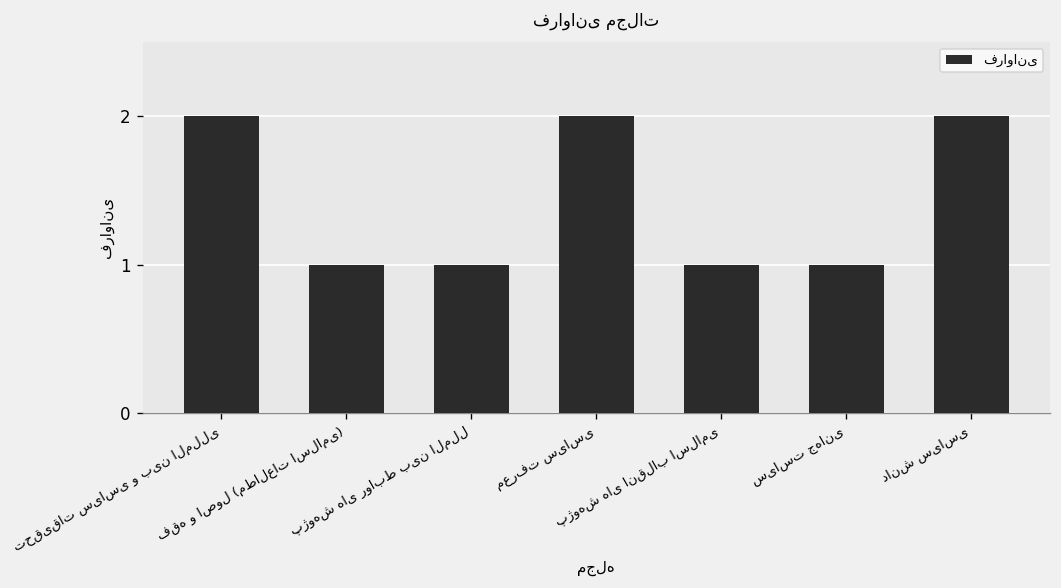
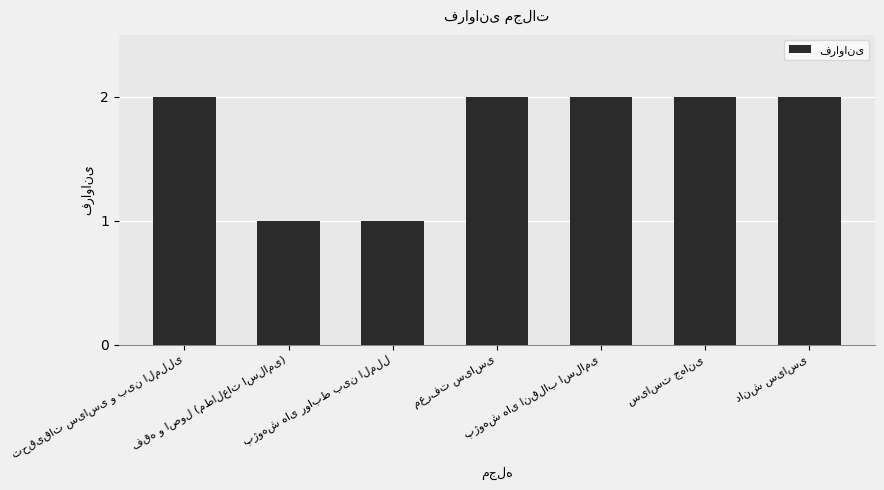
پژوهش های انقلاب اسلامی: 1 -> 2
سیاست جهانی: 1 -> 2
